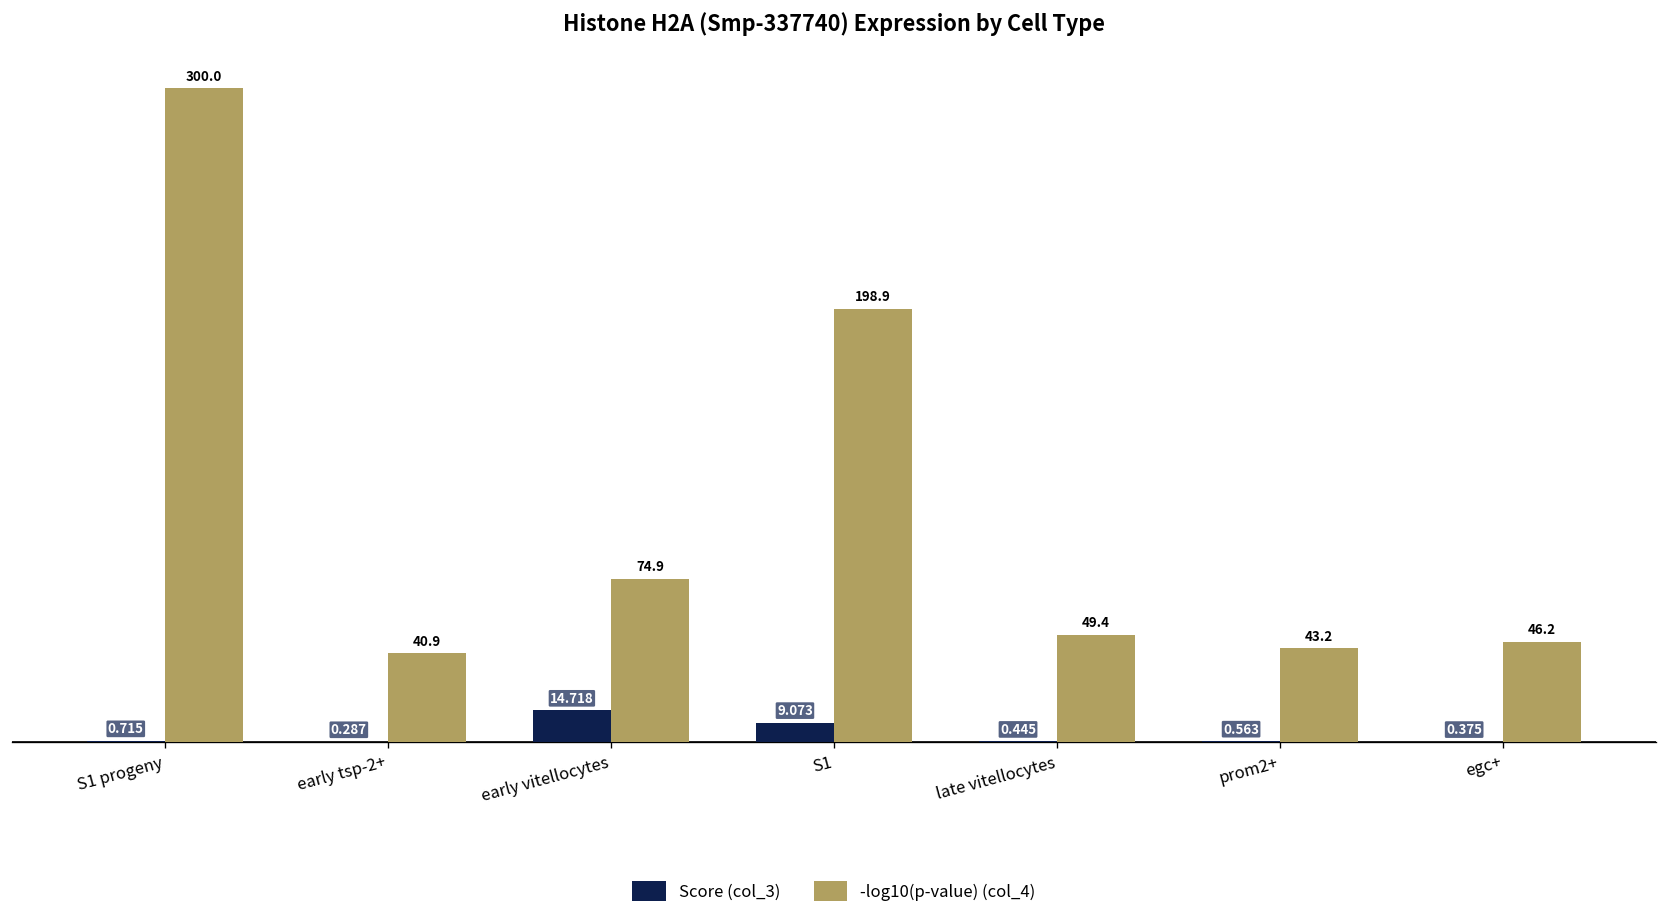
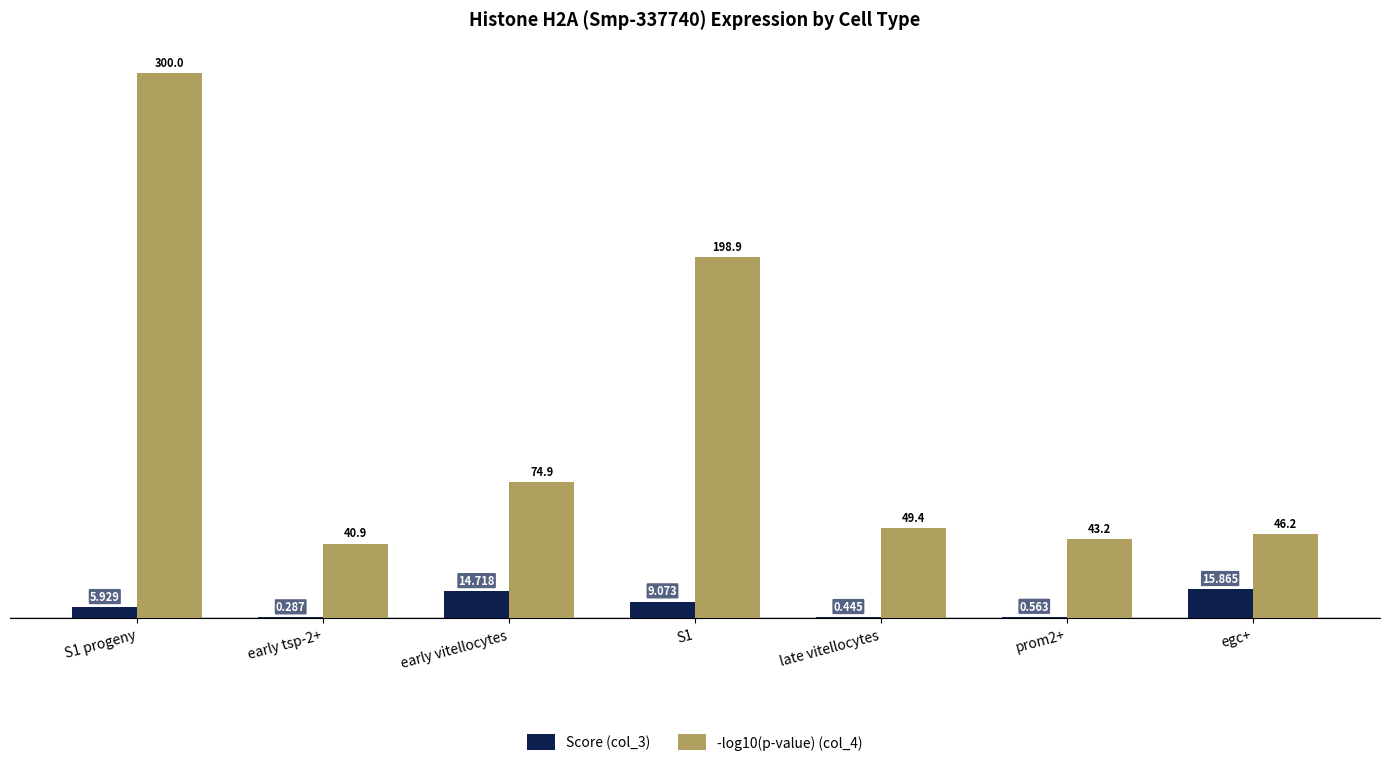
Score (col_3), S1 progeny: 0.715 -> 5.929
Score (col_3), egc+: 0.375 -> 15.865
